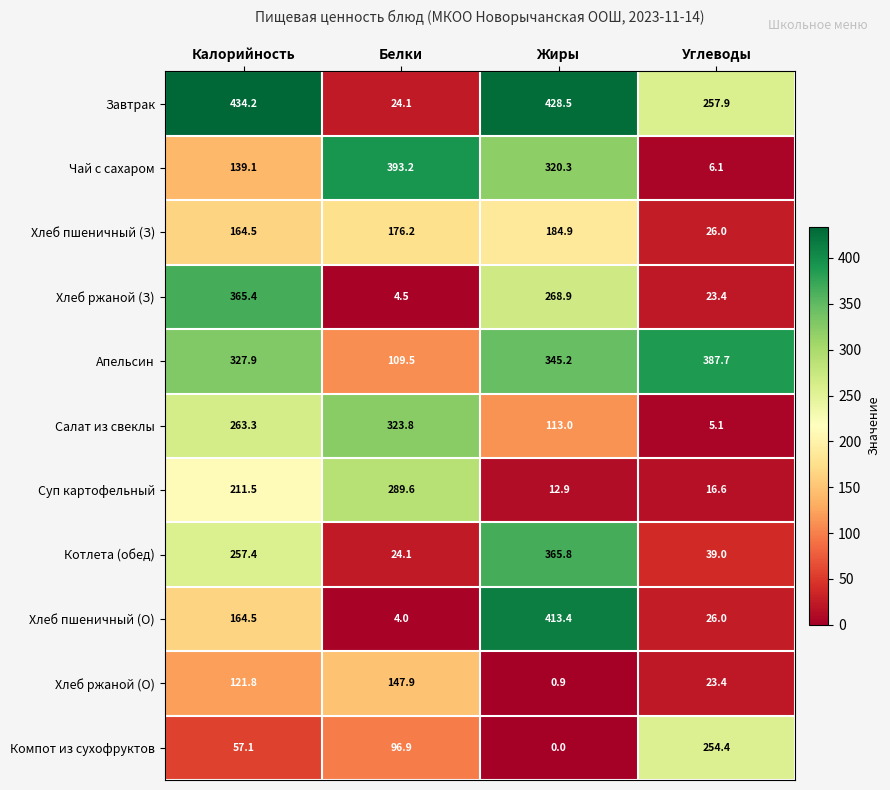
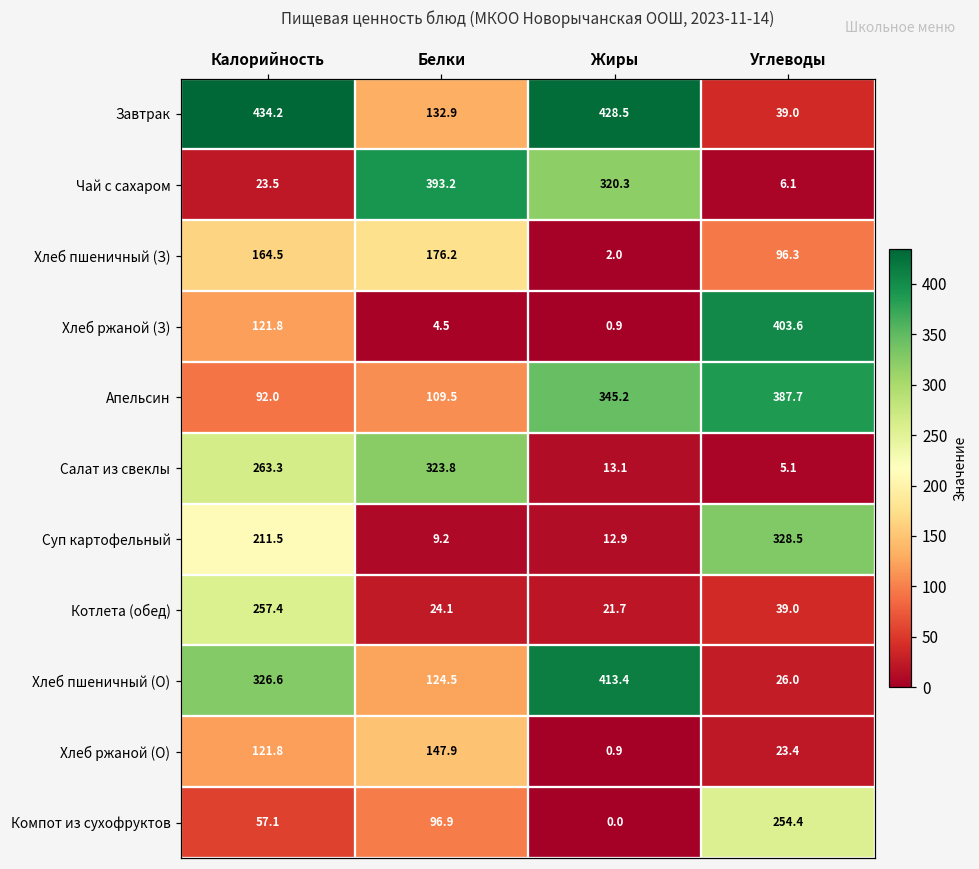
Завтрак, Белки: 24.1 -> 132.9
Завтрак, Углеводы: 257.9 -> 39.0
Чай с сахаром, Калорийность: 139.1 -> 23.5
Хлеб пшеничный (З), Жиры: 184.9 -> 2.0
Хлеб пшеничный (З), Углеводы: 26.0 -> 96.3
Хлеб ржаной (З), Калорийность: 365.4 -> 121.8
Хлеб ржаной (З), Жиры: 268.9 -> 0.9
Хлеб ржаной (З), Углеводы: 23.4 -> 403.6
Апельсин, Калорийность: 327.9 -> 92.0
Салат из свеклы, Жиры: 113.0 -> 13.1
Суп картофельный, Белки: 289.6 -> 9.2
Суп картофельный, Углеводы: 16.6 -> 328.5
Котлета (обед), Жиры: 365.8 -> 21.7
Хлеб пшеничный (О), Калорийность: 164.5 -> 326.6
Хлеб пшеничный (О), Белки: 4.0 -> 124.5
